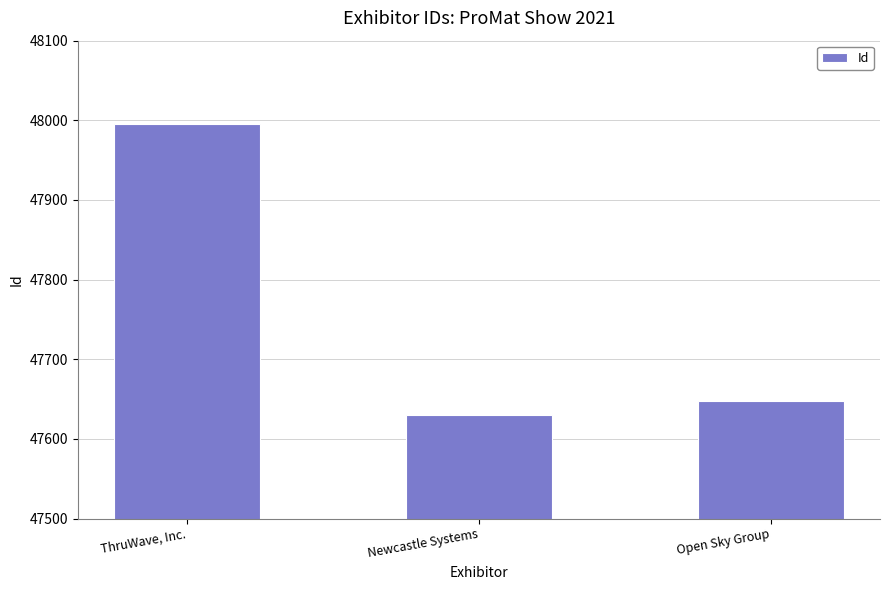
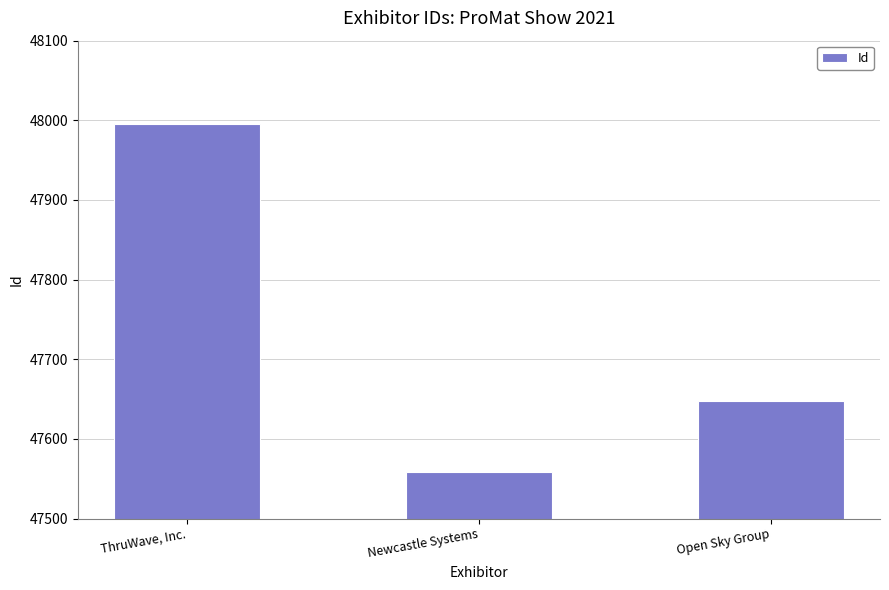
Newcastle Systems: 47630 -> 47560
